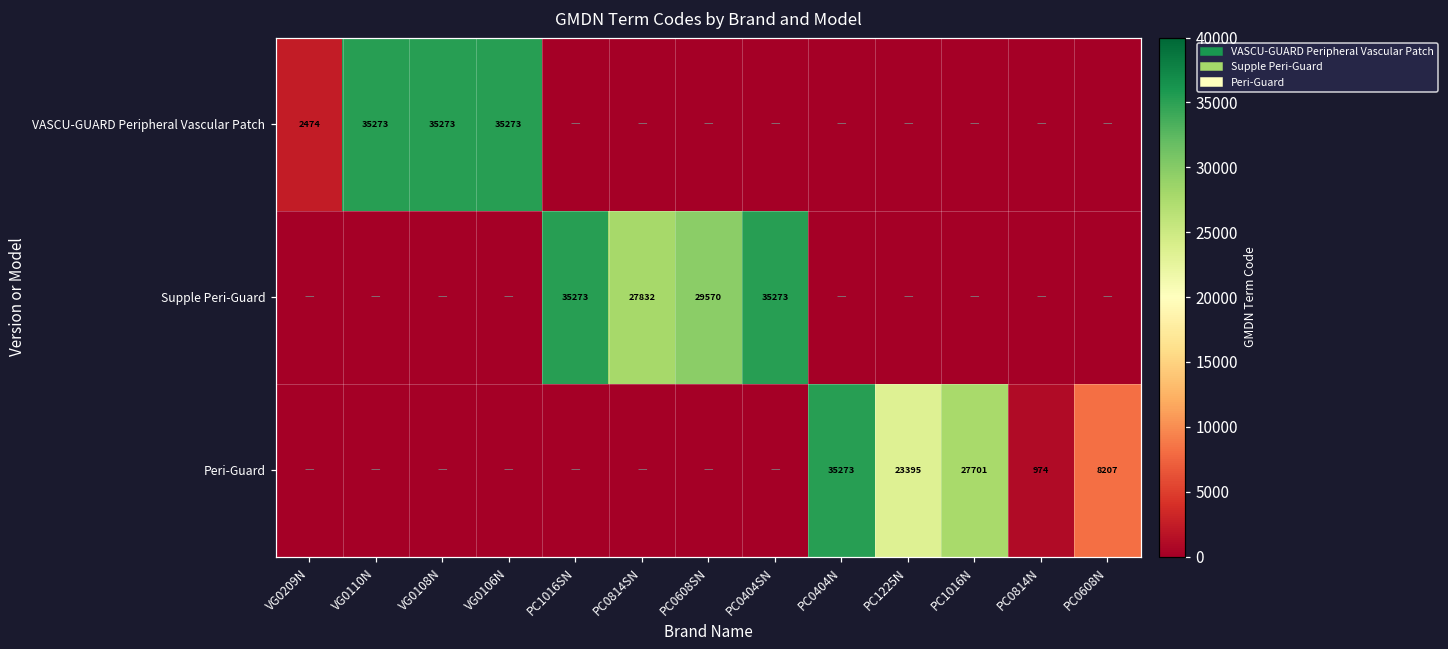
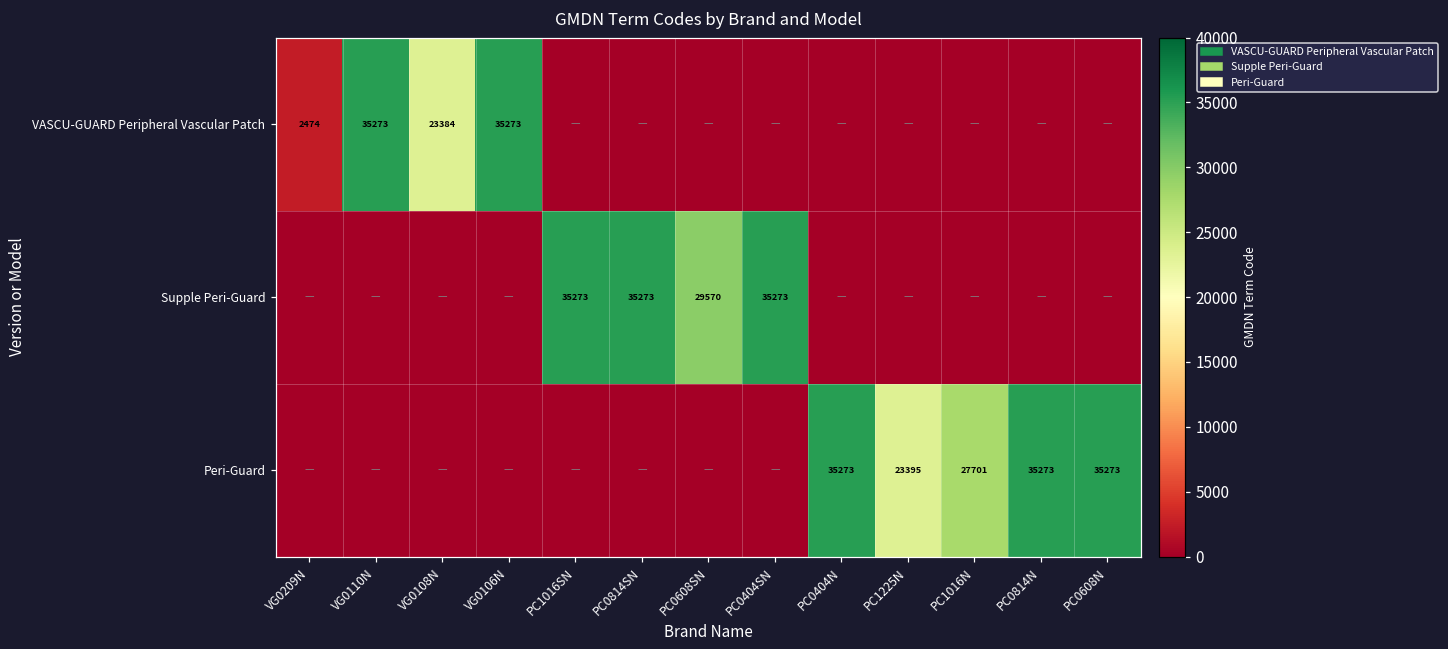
VASCU-GUARD Peripheral Vascular Patch, VG0108N: 35273 -> 23384
Supple Peri-Guard, PC0814SN: 27832 -> 35273
Peri-Guard, PC0814N: 974 -> 35273
Peri-Guard, PC0608N: 8207 -> 35273
